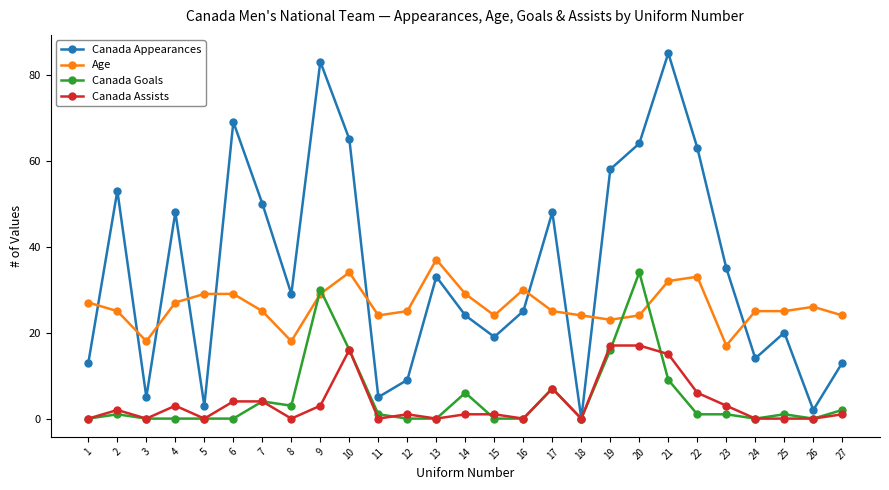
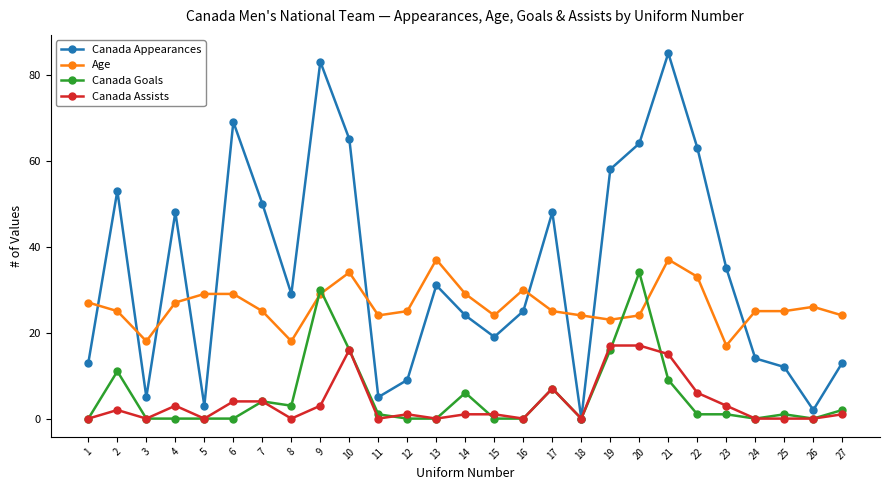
Canada Goals, 2: 1 -> 11
Canada Appearances, 13: 33 -> 31
Age, 21: 32 -> 37
Canada Appearances, 25: 20 -> 12
